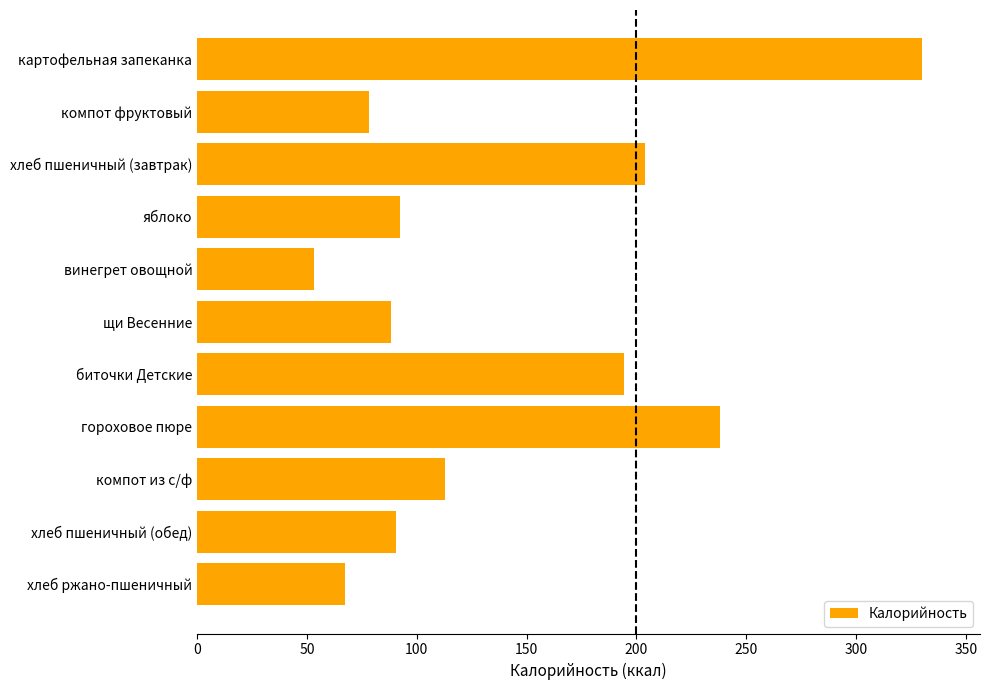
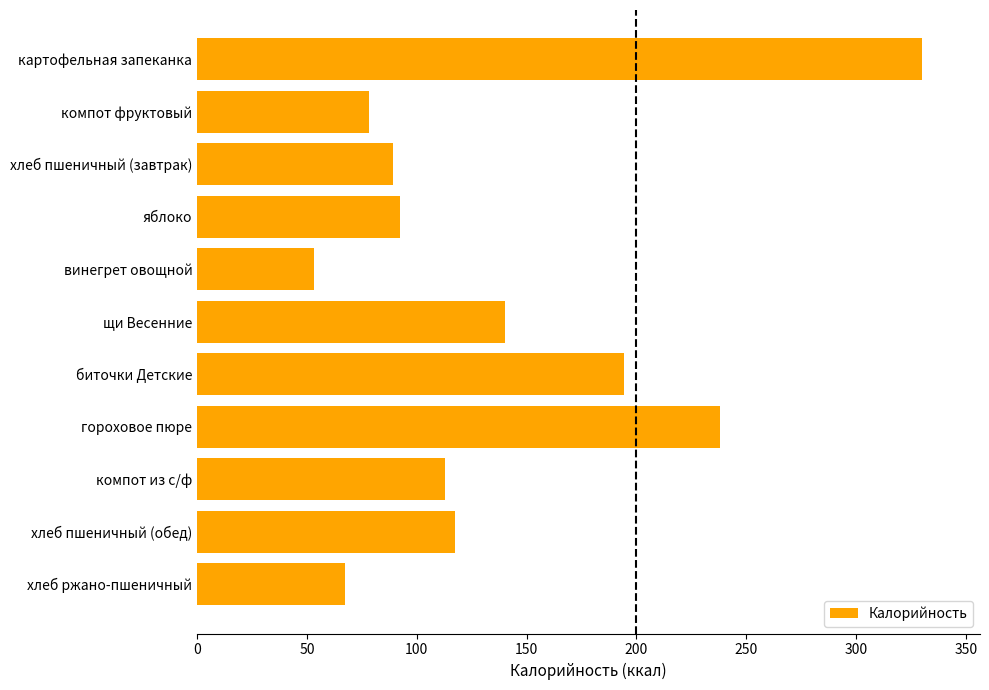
хлеб пшеничный (завтрак): 204 -> 89
щи Весенние: 88 -> 140
хлеб пшеничный (обед): 91 -> 118
